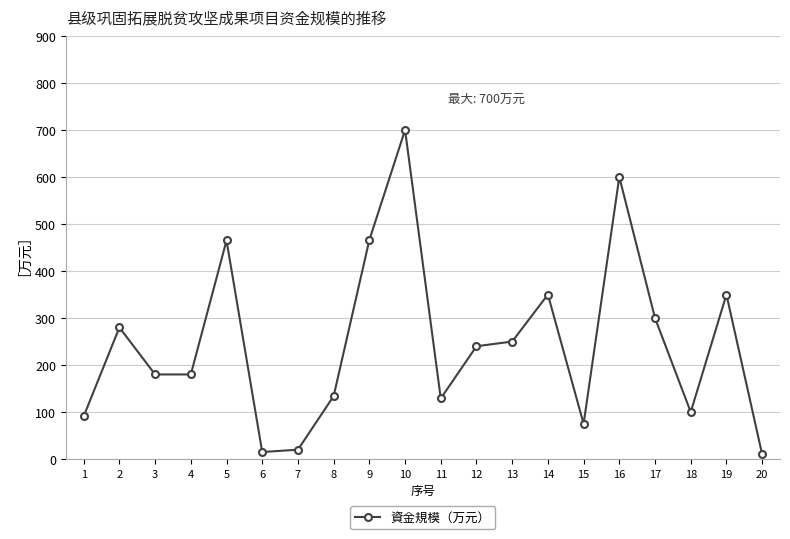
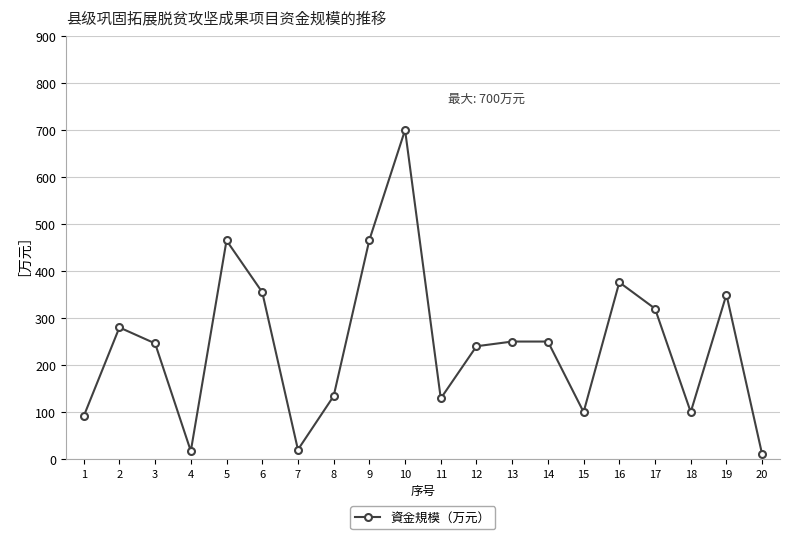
3: 180 -> 250
4: 180 -> 20
6: 20 -> 360
14: 350 -> 250
15: 80 -> 100
16: 600 -> 380
17: 300 -> 320
